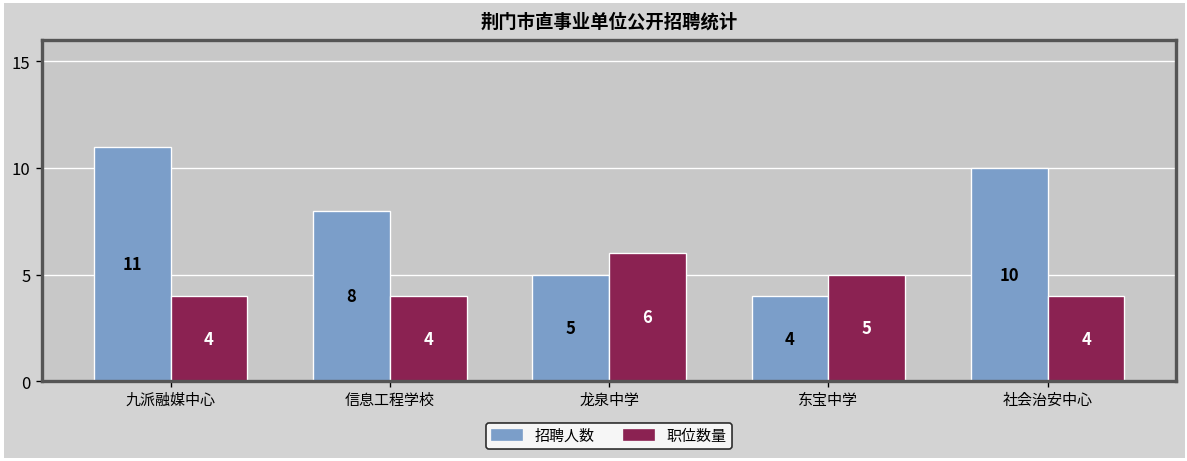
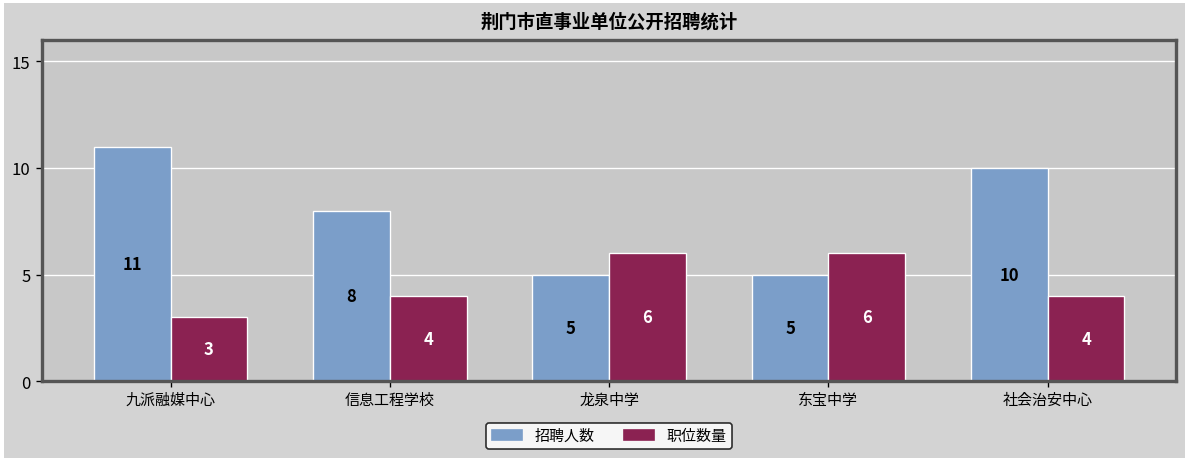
职位数量, 九派融媒中心: 4 -> 3
招聘人数, 东宝中学: 4 -> 5
职位数量, 东宝中学: 5 -> 6
